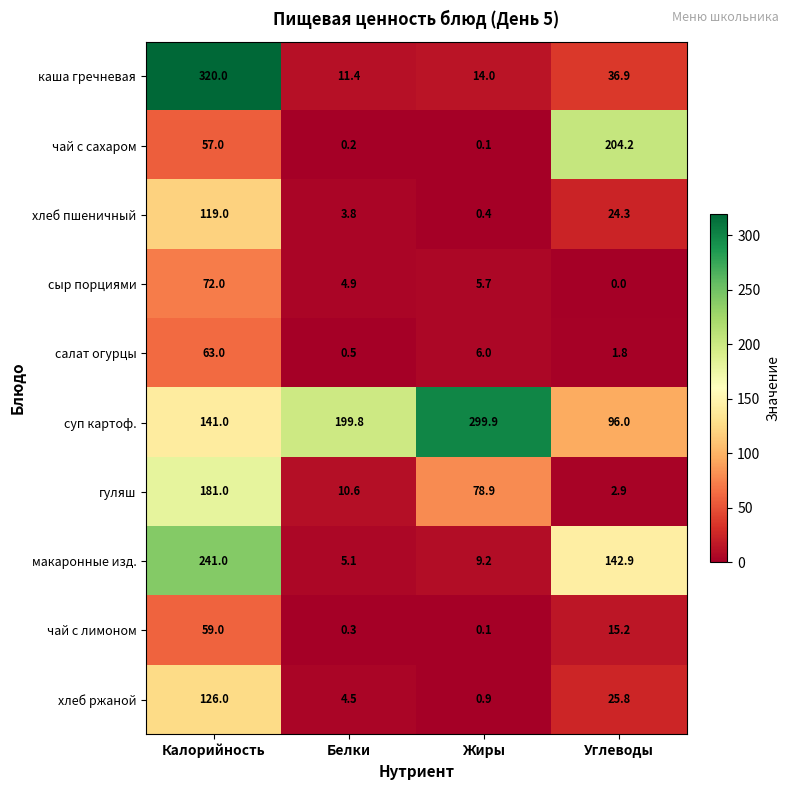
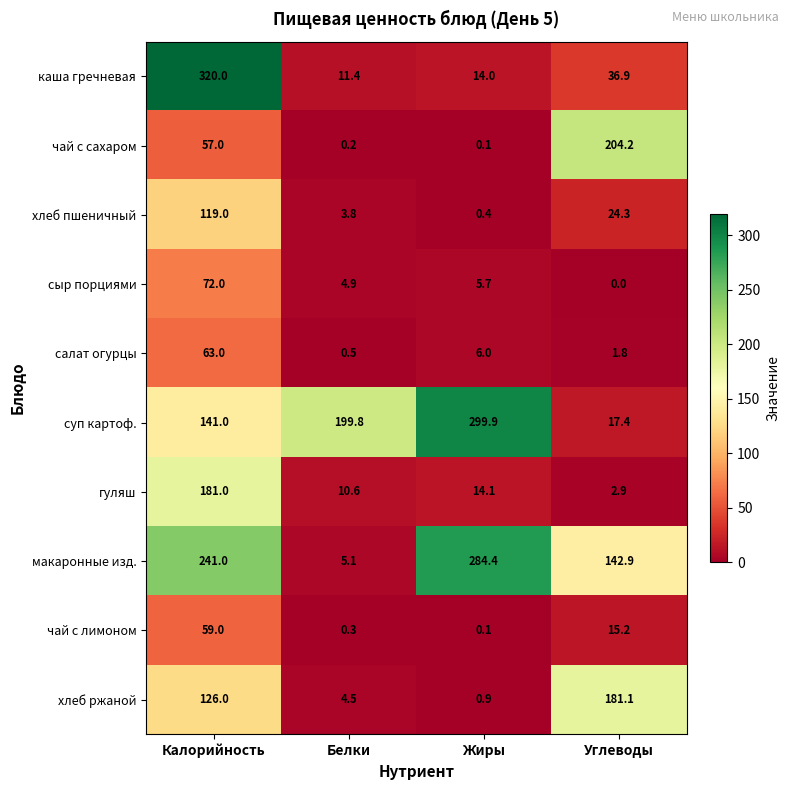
суп картоф., Углеводы: 96.0 -> 17.4
гуляш, Жиры: 78.9 -> 14.1
макаронные изд., Жиры: 9.2 -> 284.4
хлеб ржаной, Углеводы: 25.8 -> 181.1
